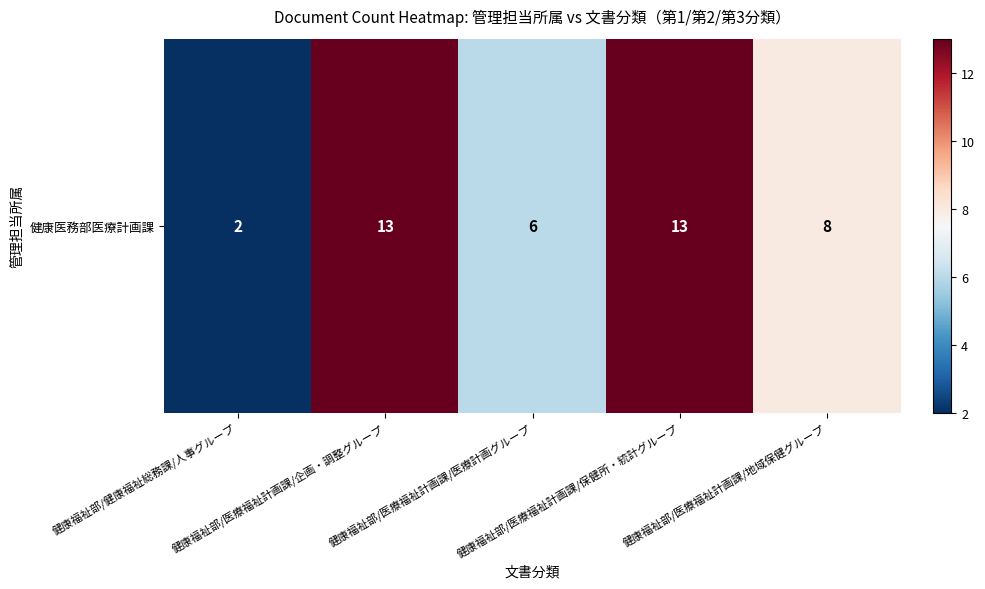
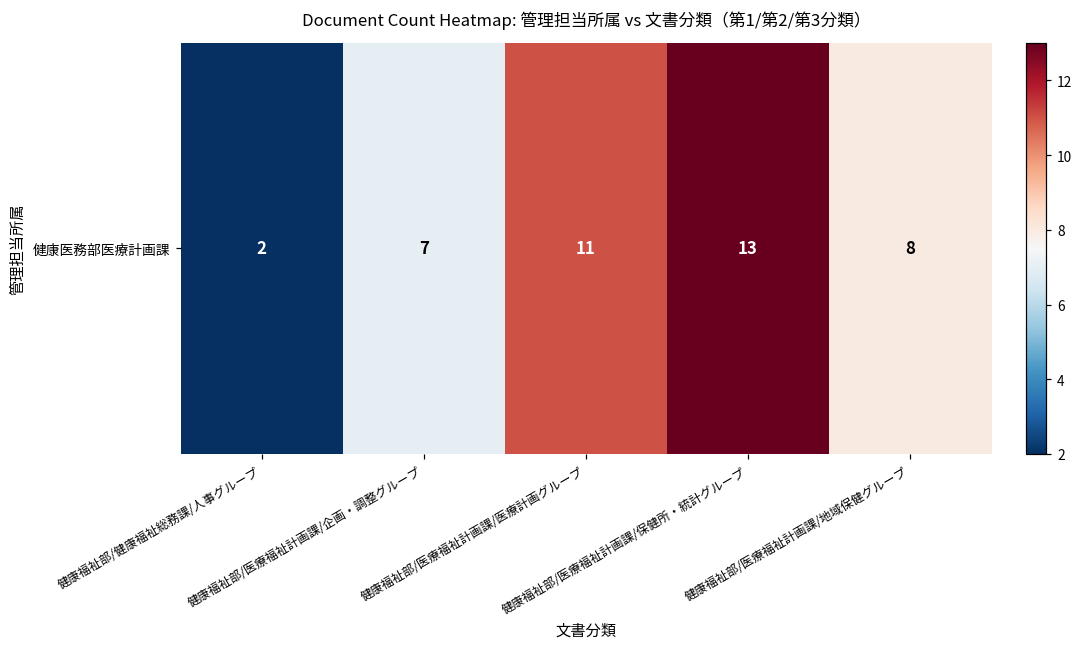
健康医務部医療計画課, 健康福祉部/医療福祉計画課/企画・調整グループ: 13 -> 7
健康医務部医療計画課, 健康福祉部/医療福祉計画課/医療計画グループ: 6 -> 11
